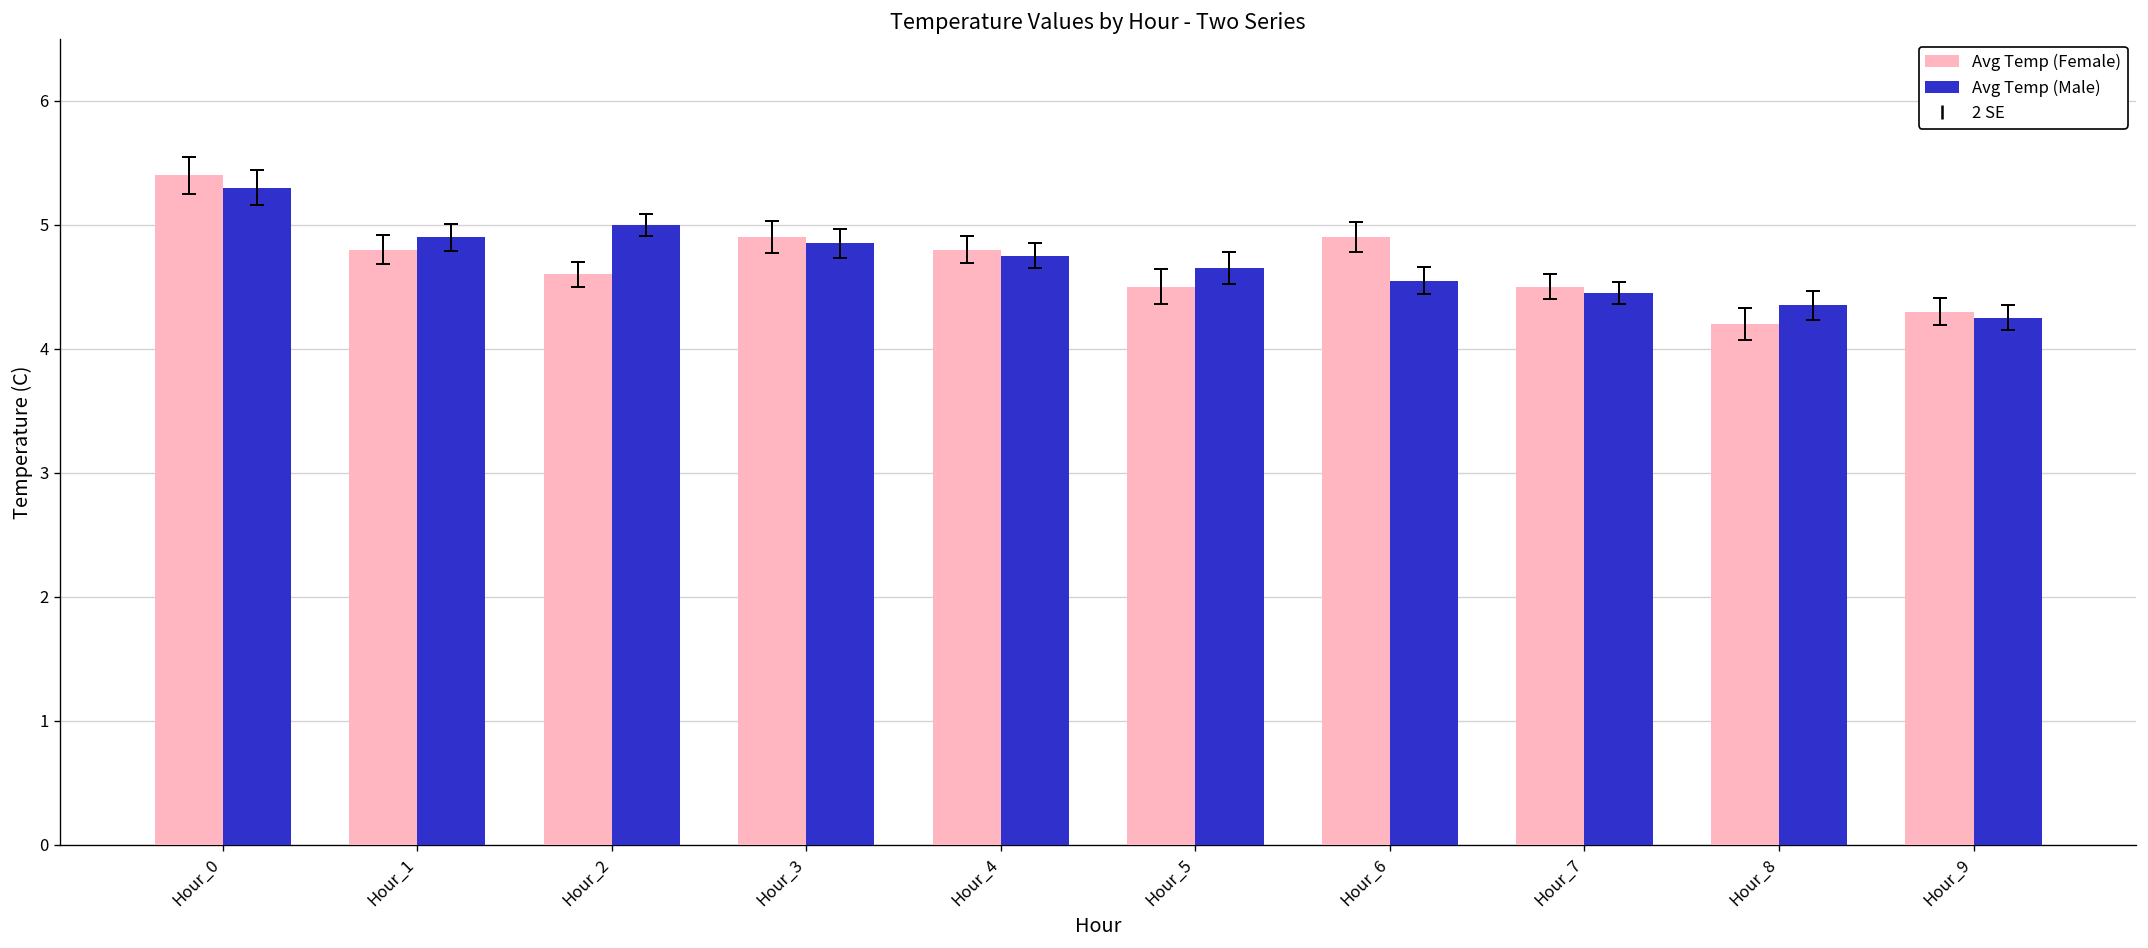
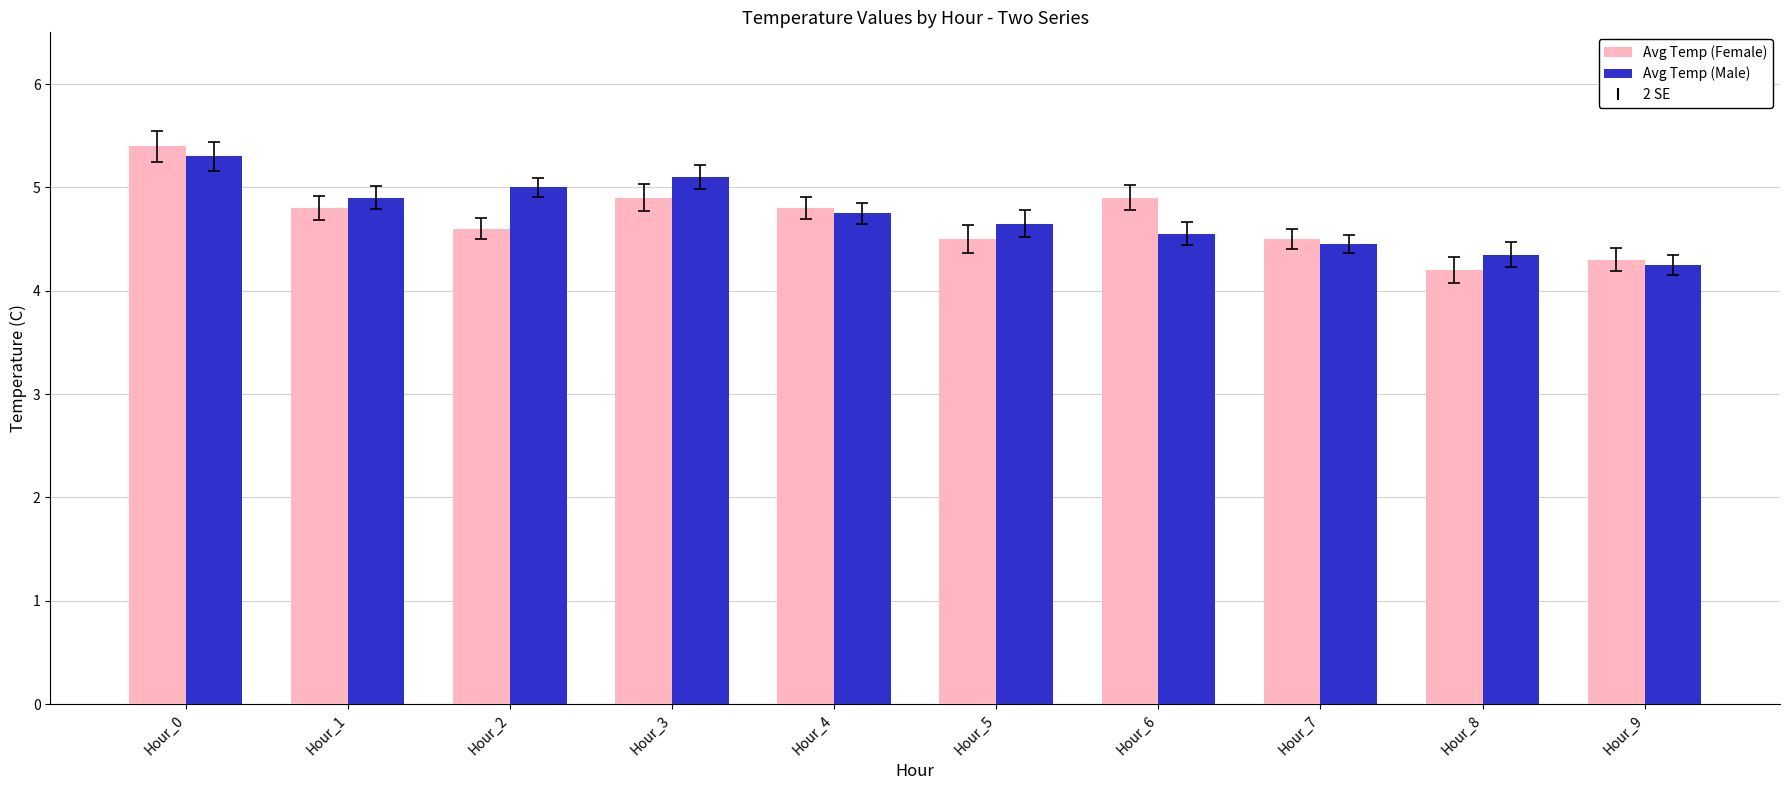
Avg Temp (Male), Hour_3: 4.85 -> 5.10
